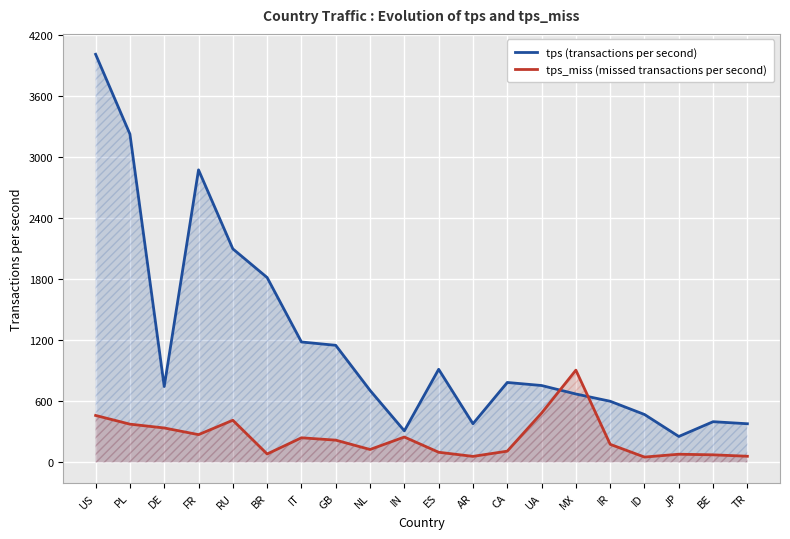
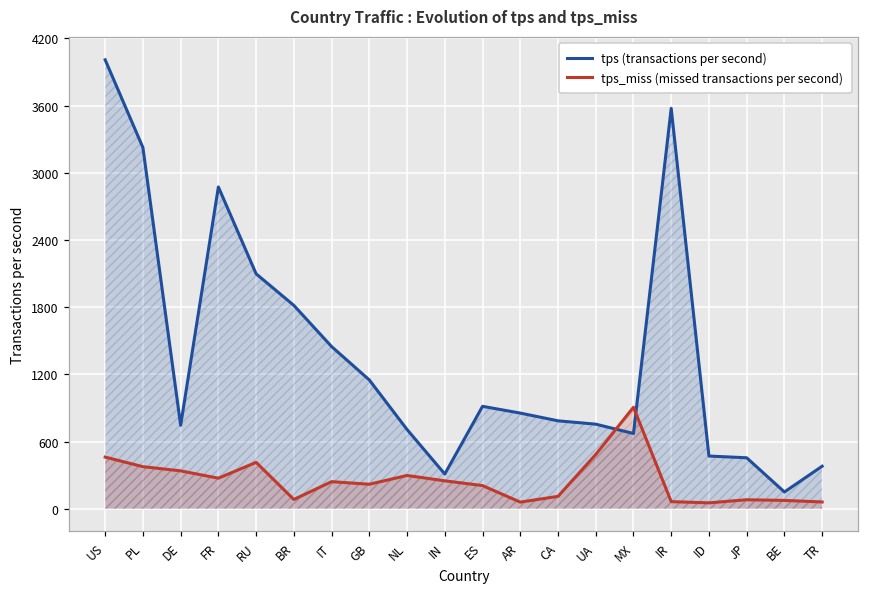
tps (transactions per second), IT: 1180 -> 1450
tps_miss (missed transactions per second), NL: 130 -> 300
tps_miss (missed transactions per second), ES: 100 -> 210
tps (transactions per second), AR: 380 -> 850
tps (transactions per second), IR: 600 -> 3580
tps_miss (missed transactions per second), IR: 180 -> 60
tps (transactions per second), JP: 250 -> 450
tps (transactions per second), BE: 400 -> 150
